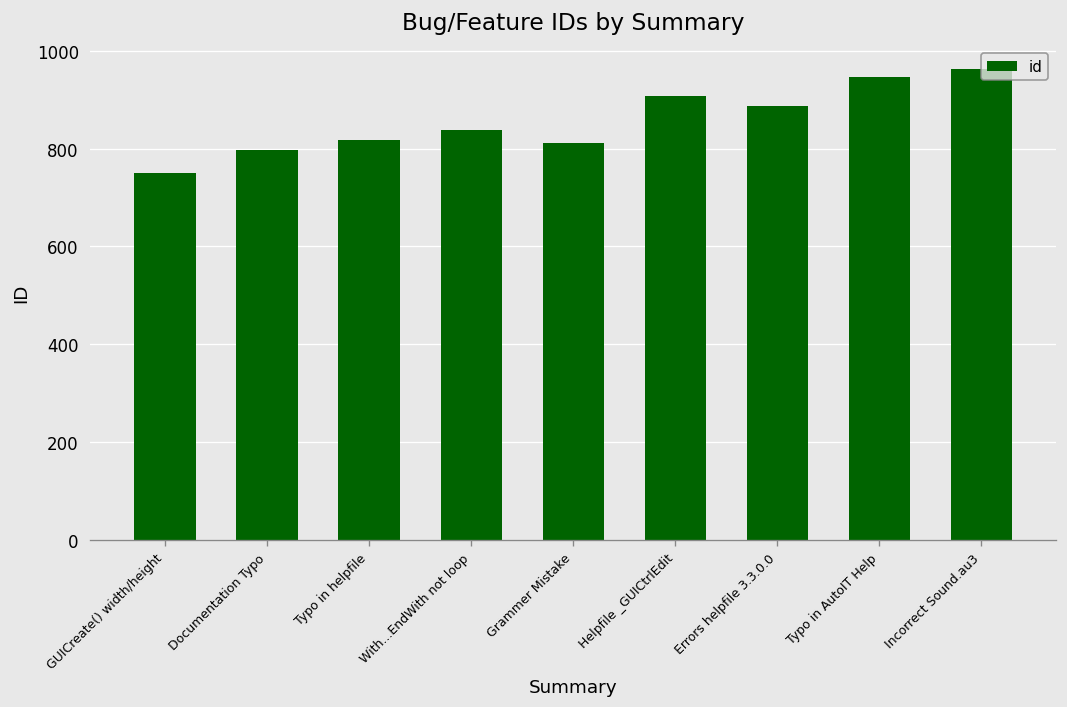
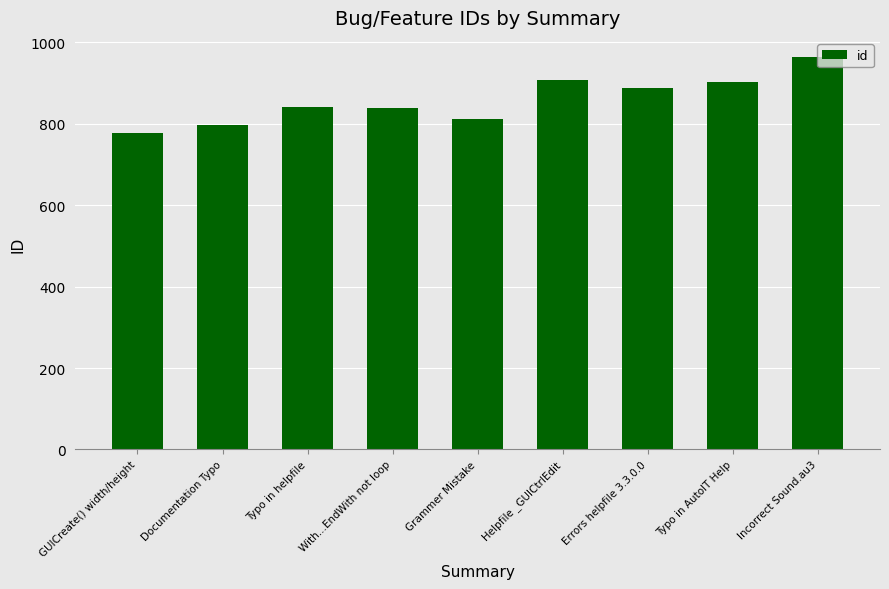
GUICreate() width/height: 750 -> 780
Typo in helpfile: 820 -> 840
Typo in AutoIT Help: 950 -> 900
